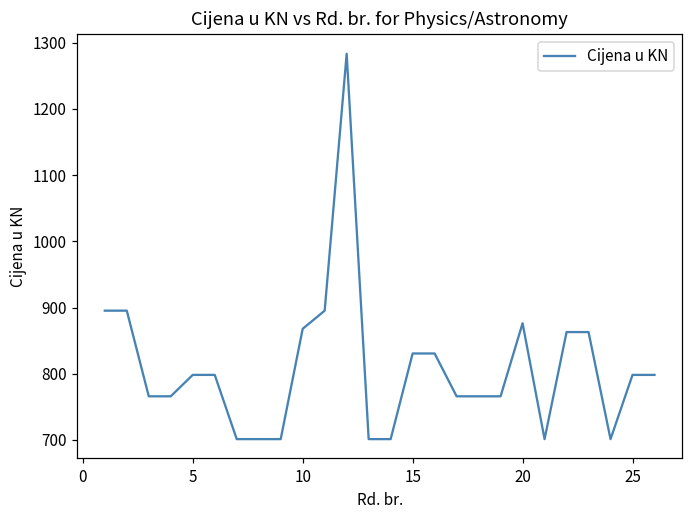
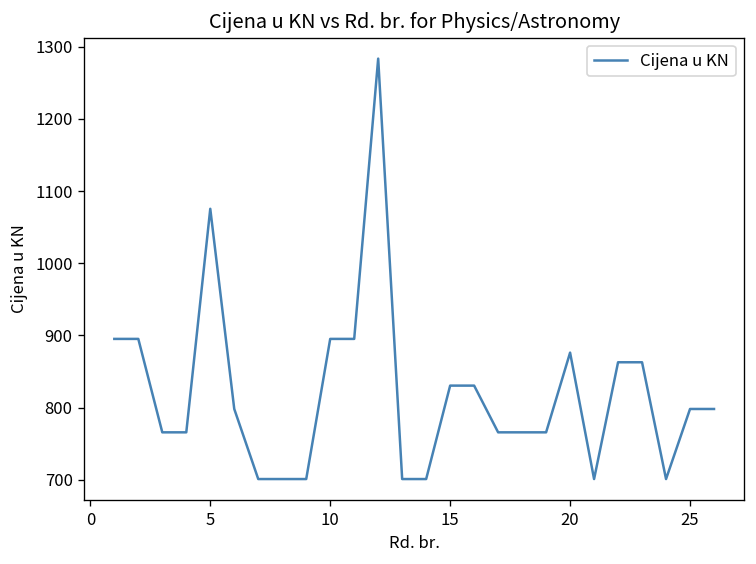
5: 800 -> 1080
10: 870 -> 900
